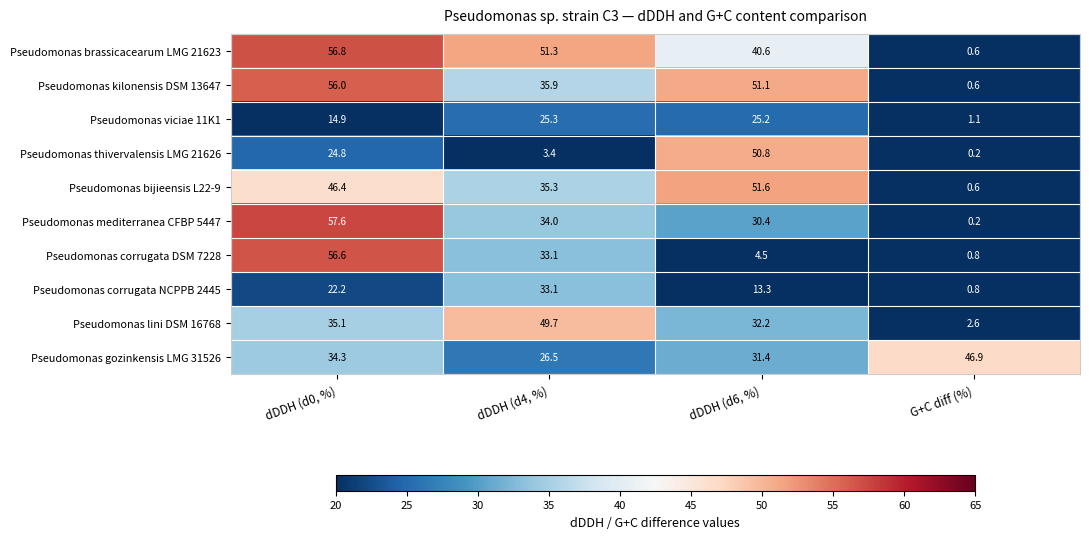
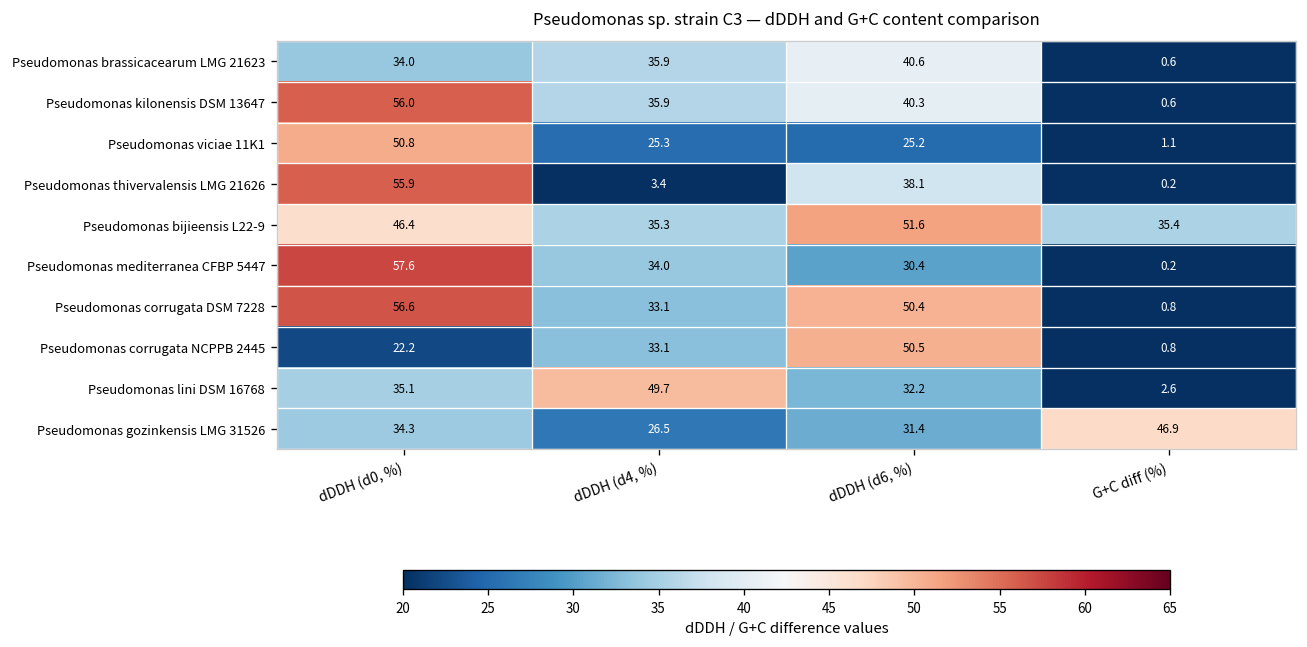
Pseudomonas brassicacearum LMG 21623, dDDH (d0, %): 56.8 -> 34.0
Pseudomonas brassicacearum LMG 21623, dDDH (d4, %): 51.3 -> 35.9
Pseudomonas kilonensis DSM 13647, dDDH (d6, %): 51.1 -> 40.3
Pseudomonas viciae 11K1, dDDH (d0, %): 14.9 -> 50.8
Pseudomonas thivervalensis LMG 21626, dDDH (d0, %): 24.8 -> 55.9
Pseudomonas thivervalensis LMG 21626, dDDH (d6, %): 50.8 -> 38.1
Pseudomonas bijieensis L22-9, G+C diff (%): 0.6 -> 35.4
Pseudomonas corrugata DSM 7228, dDDH (d6, %): 4.5 -> 50.4
Pseudomonas corrugata NCPPB 2445, dDDH (d6, %): 13.3 -> 50.5
